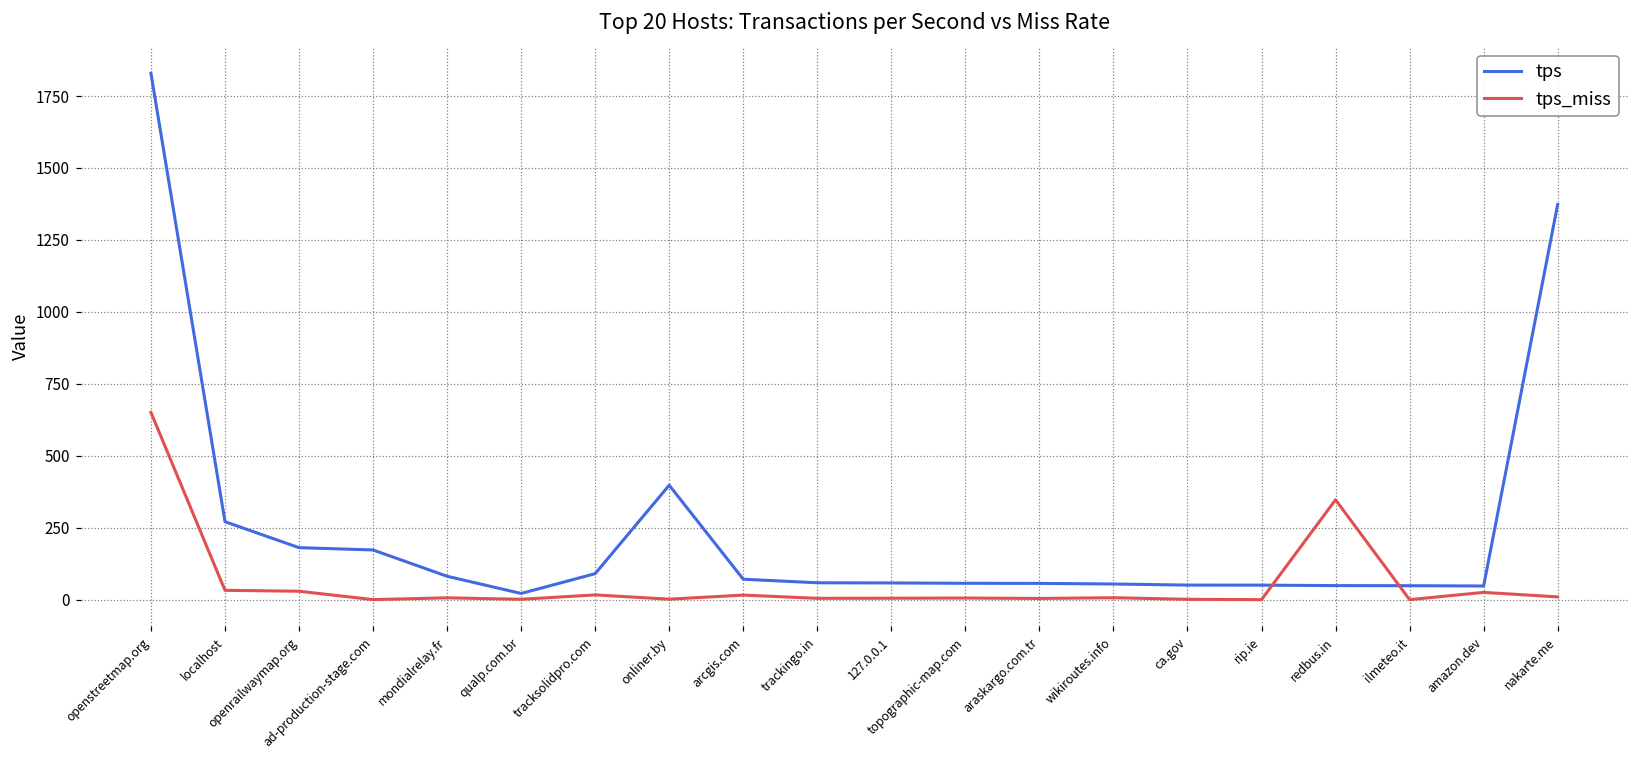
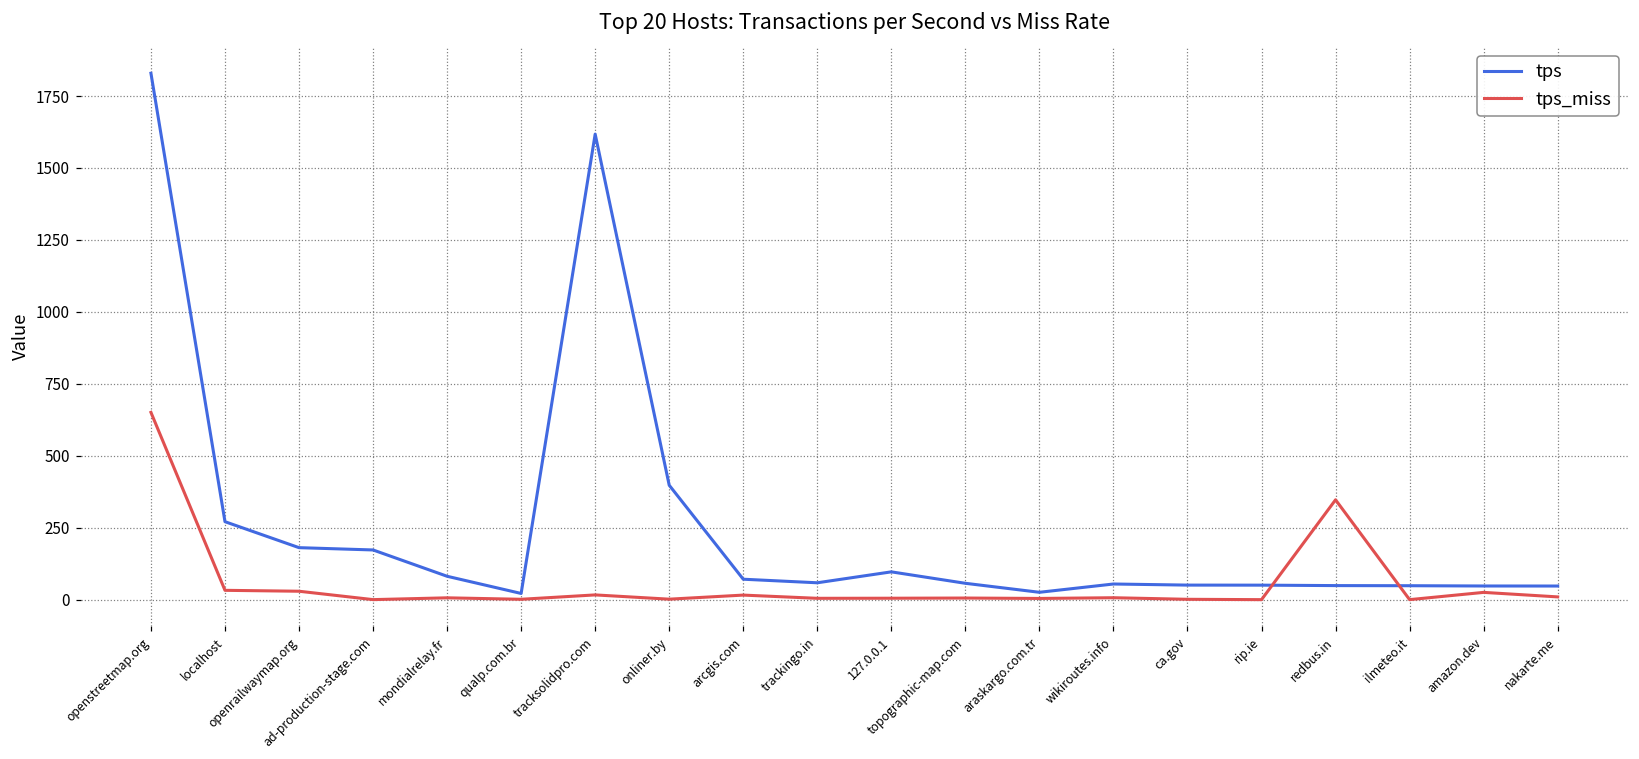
tps, tracksolidpro.com: 90 -> 1620
tps, 127.0.0.1: 60 -> 100
tps, araskargo.com.tr: 60 -> 30
tps, nakarte.me: 1370 -> 50
